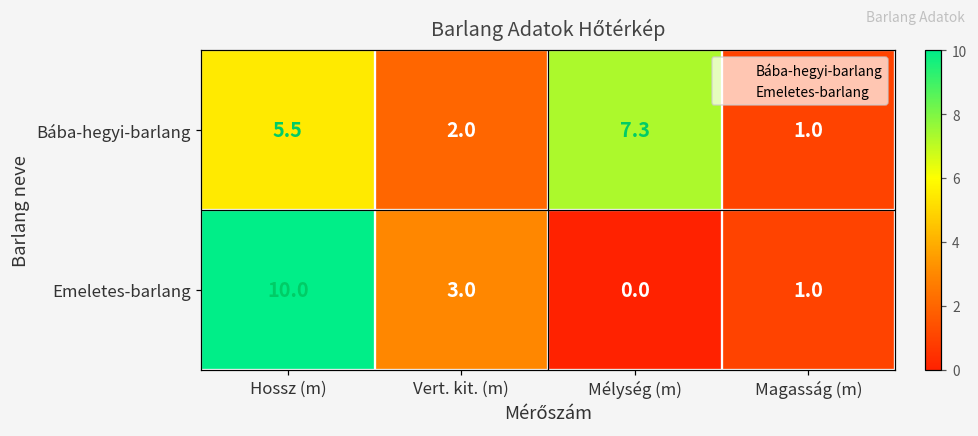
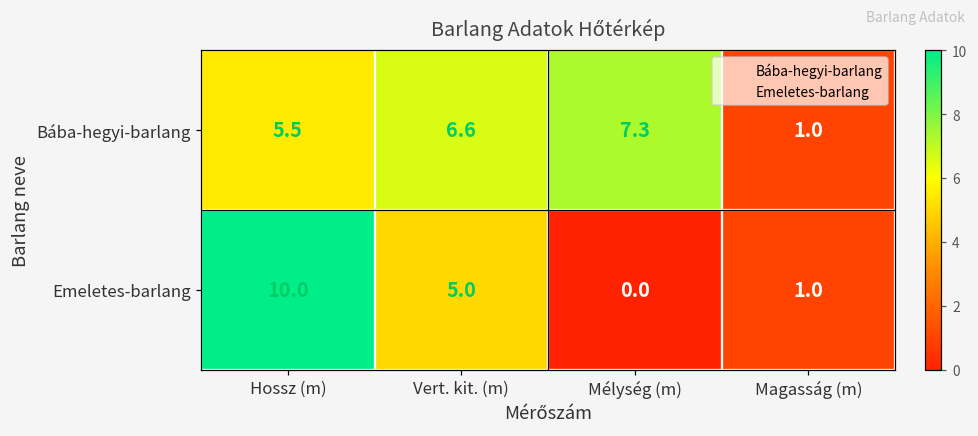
Bába-hegyi-barlang, Vert. kit. (m): 2.0 -> 6.6
Emeletes-barlang, Vert. kit. (m): 3.0 -> 5.0
